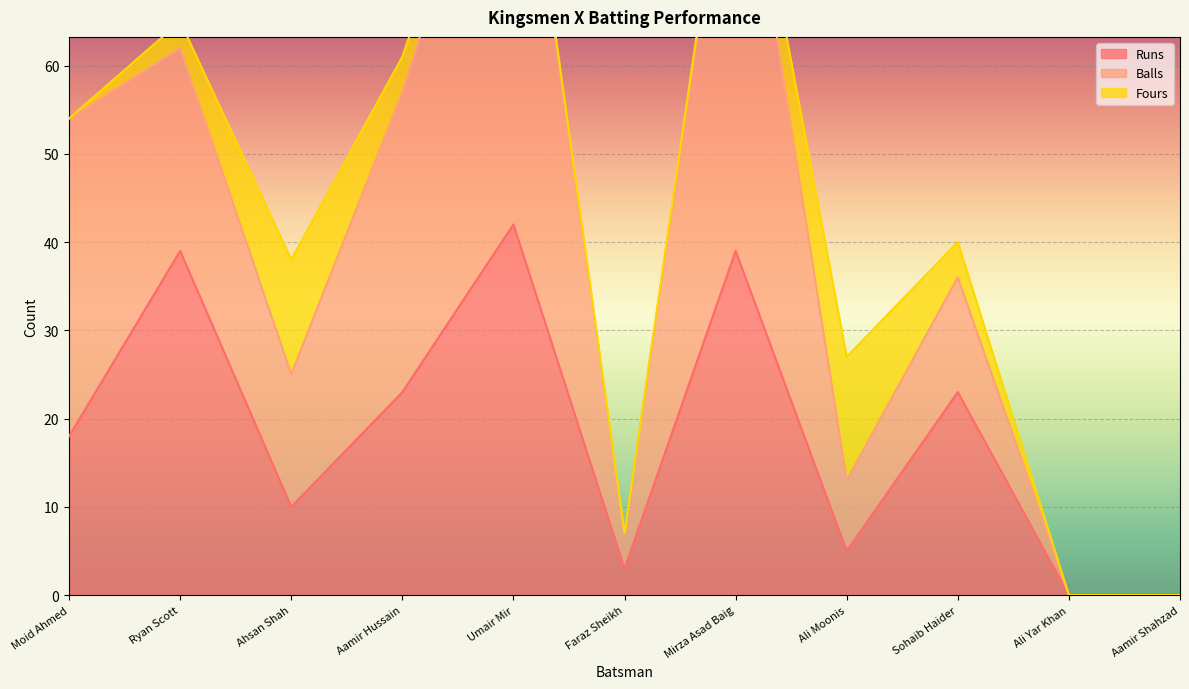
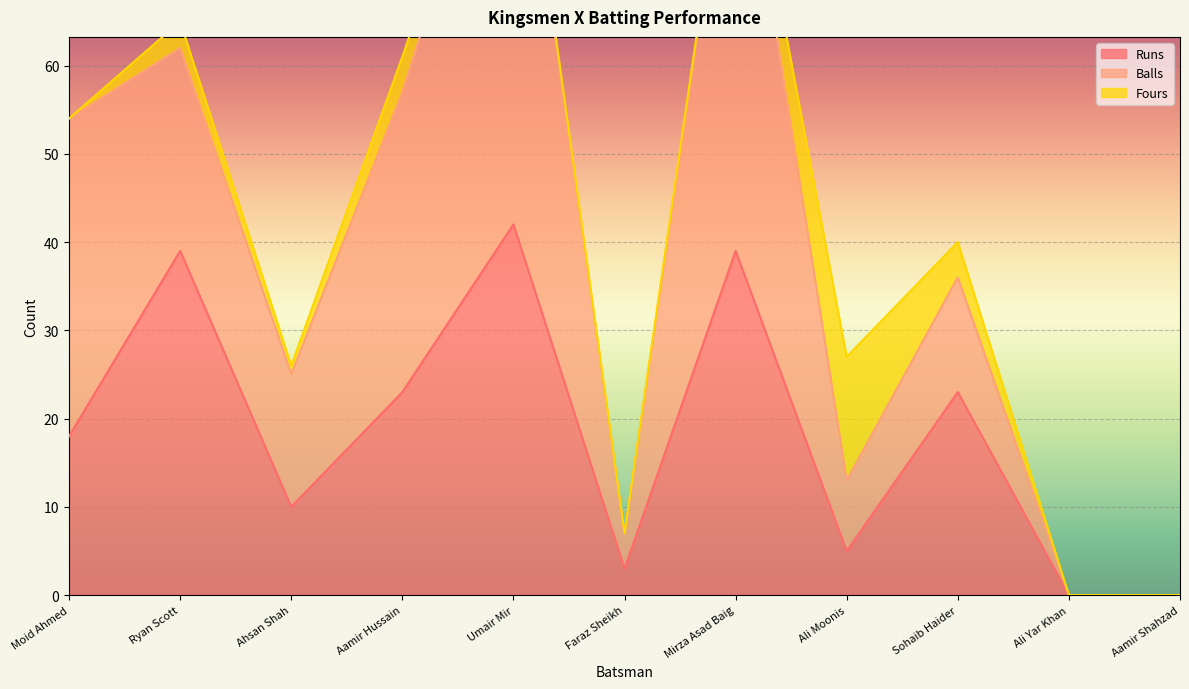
Fours, Ahsan Shah: 13 -> 1
